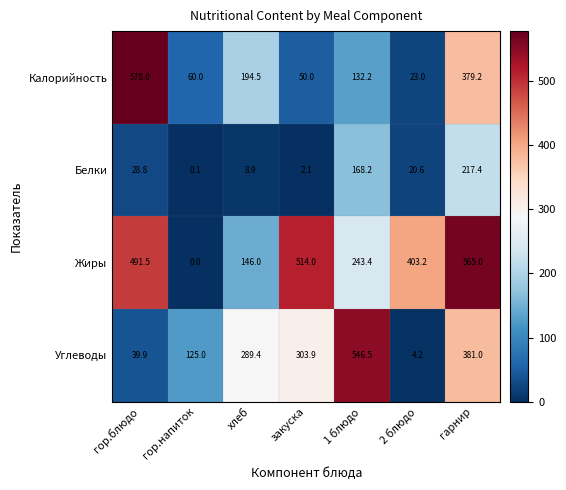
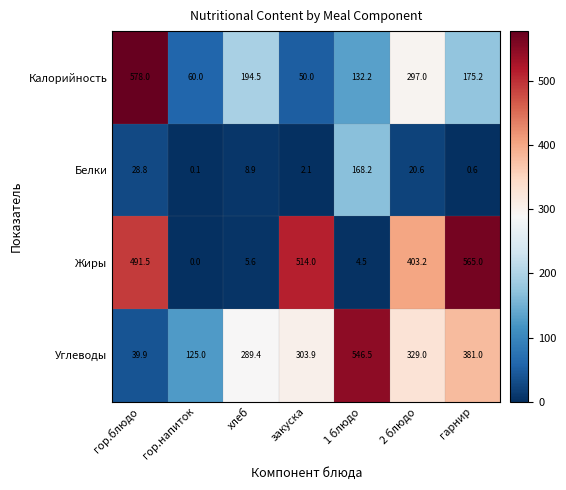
Калорийность, 2 блюдо: 23.0 -> 297.0
Калорийность, гарнир: 379.2 -> 175.2
Белки, гарнир: 217.4 -> 0.6
Жиры, хлеб: 146.0 -> 5.6
Жиры, 1 блюдо: 243.4 -> 4.5
Углеводы, 2 блюдо: 4.2 -> 329.0
